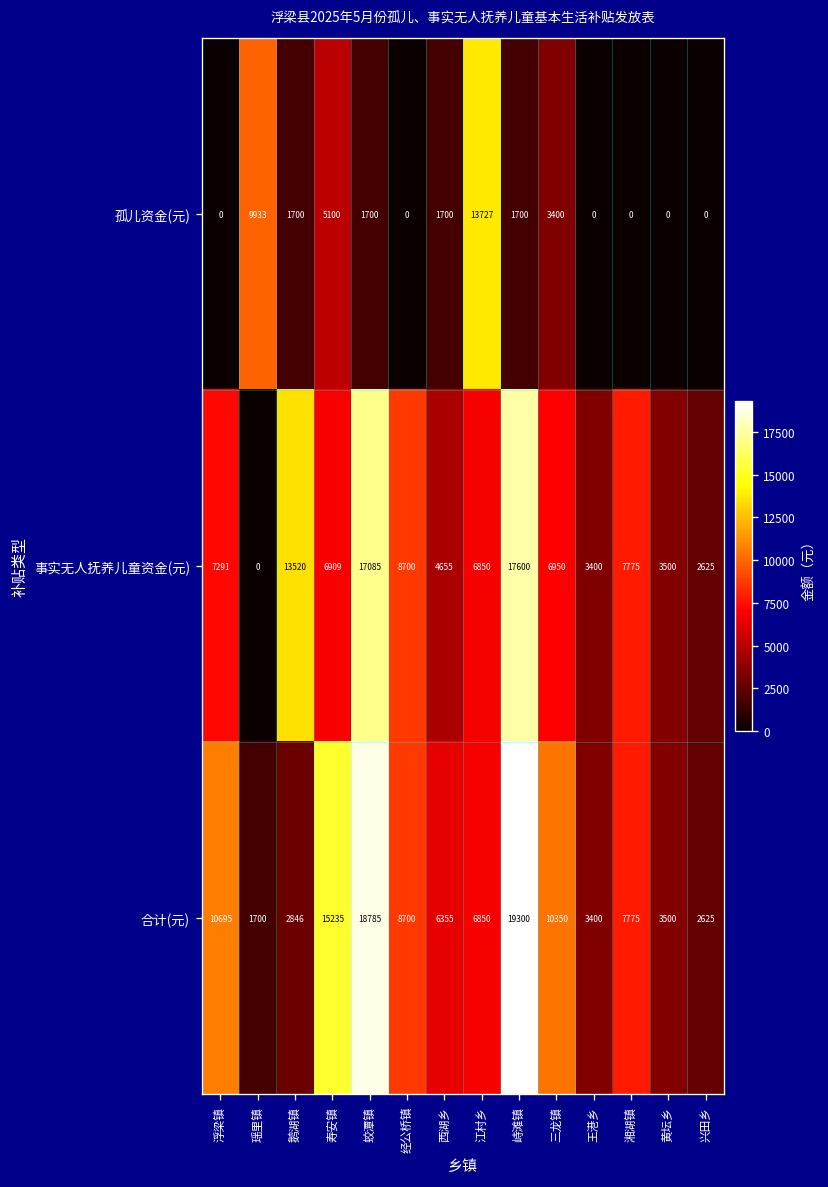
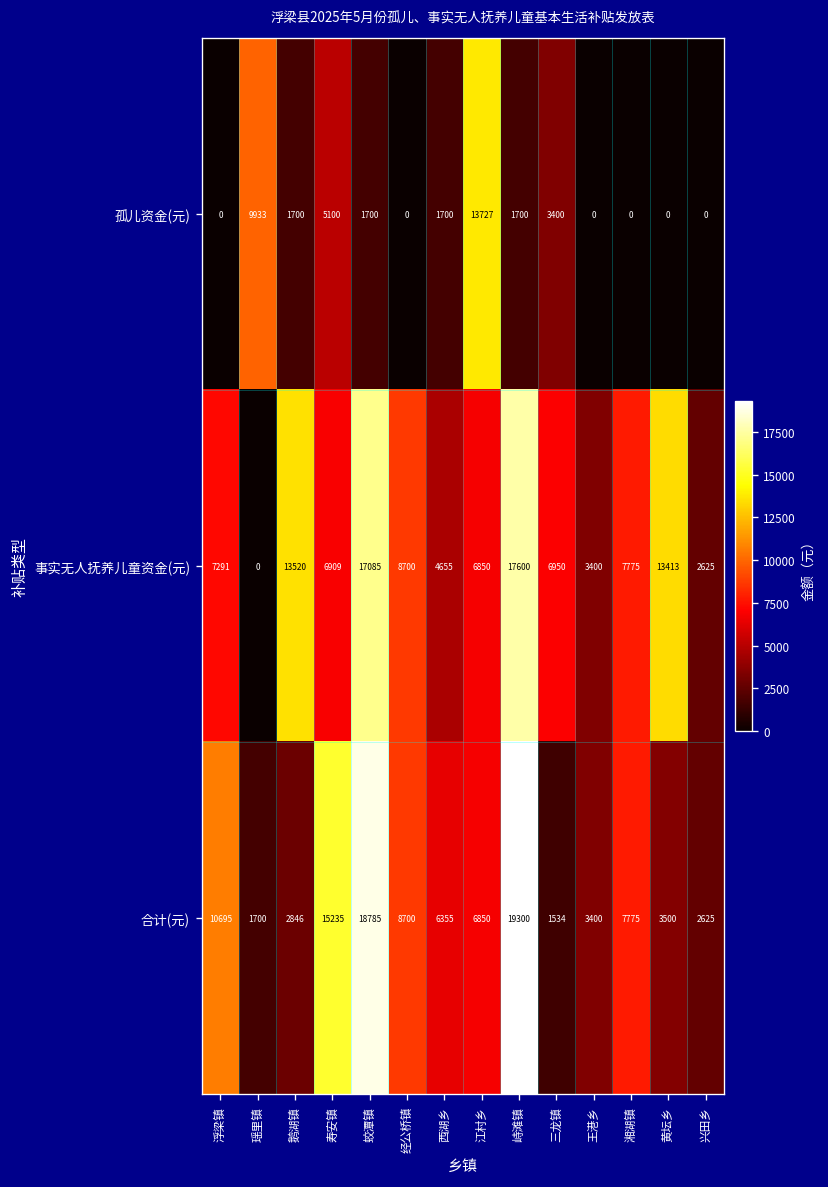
事实无人抚养儿童资金(元), 黄坛乡: 3500 -> 13413
合计(元), 三龙镇: 10350 -> 1534
